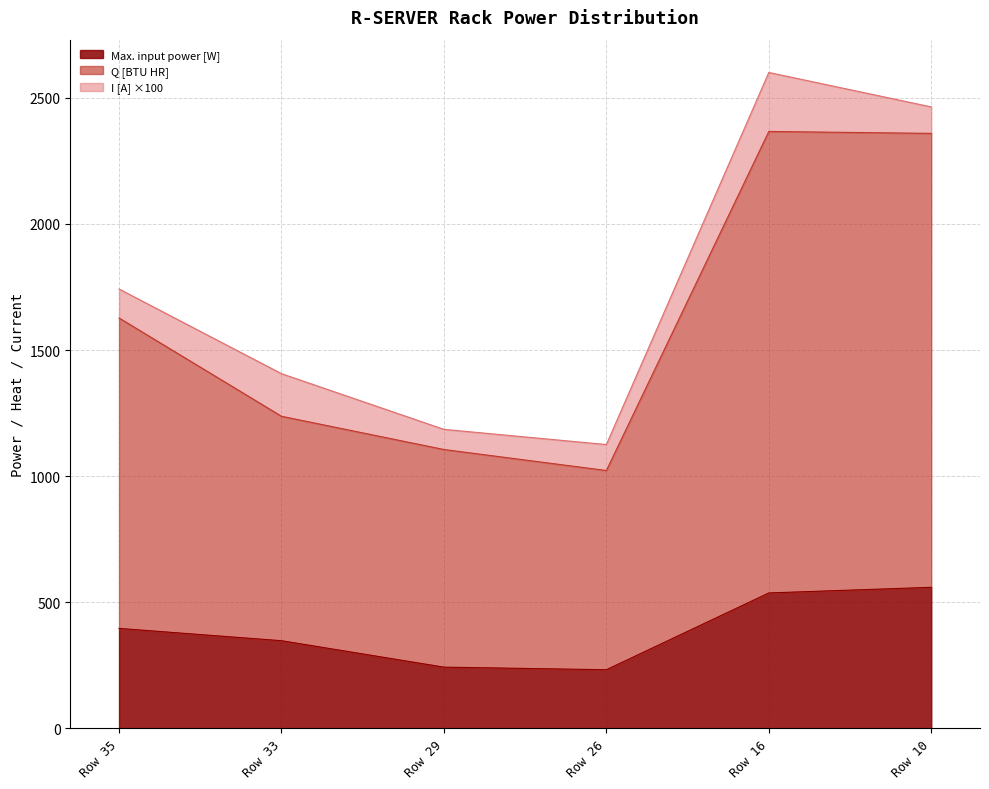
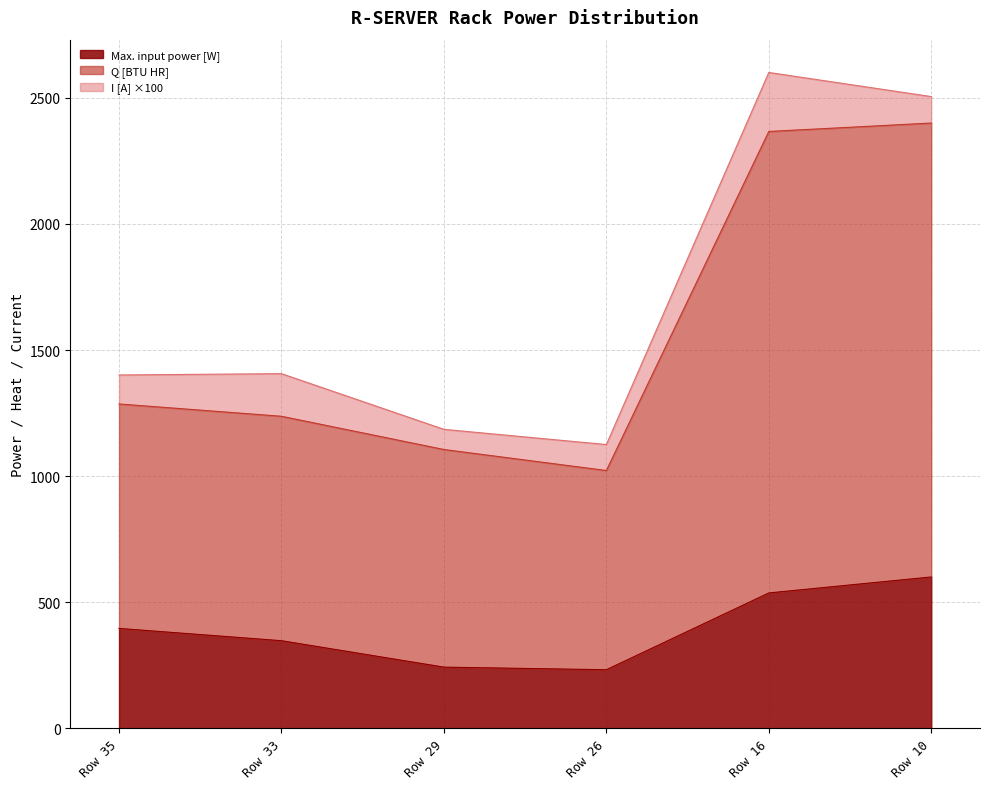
Q [BTU HR], Row 35: 1230 -> 890
Max. input power [W], Row 10: 560 -> 600
